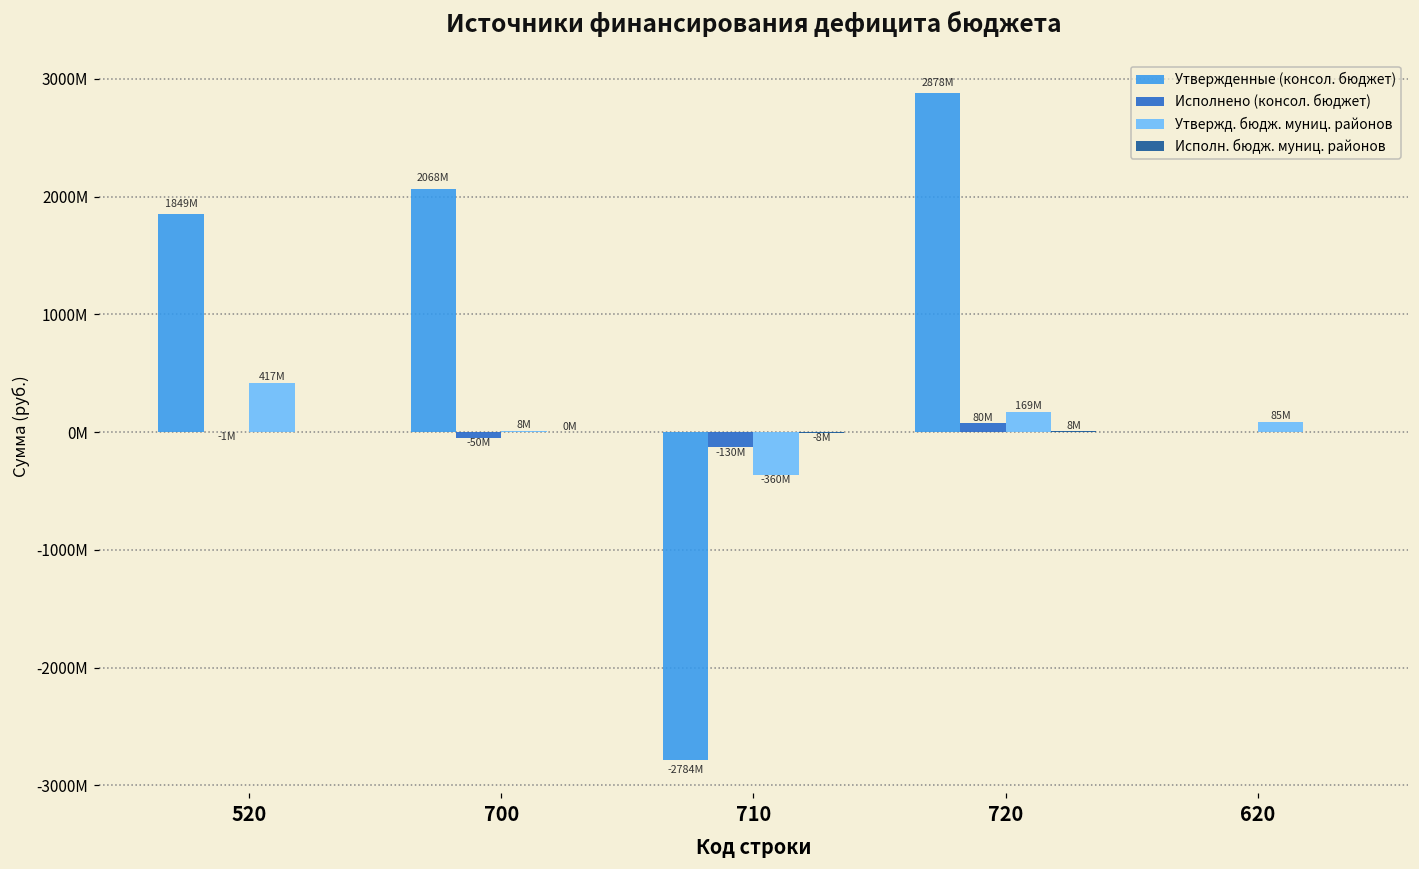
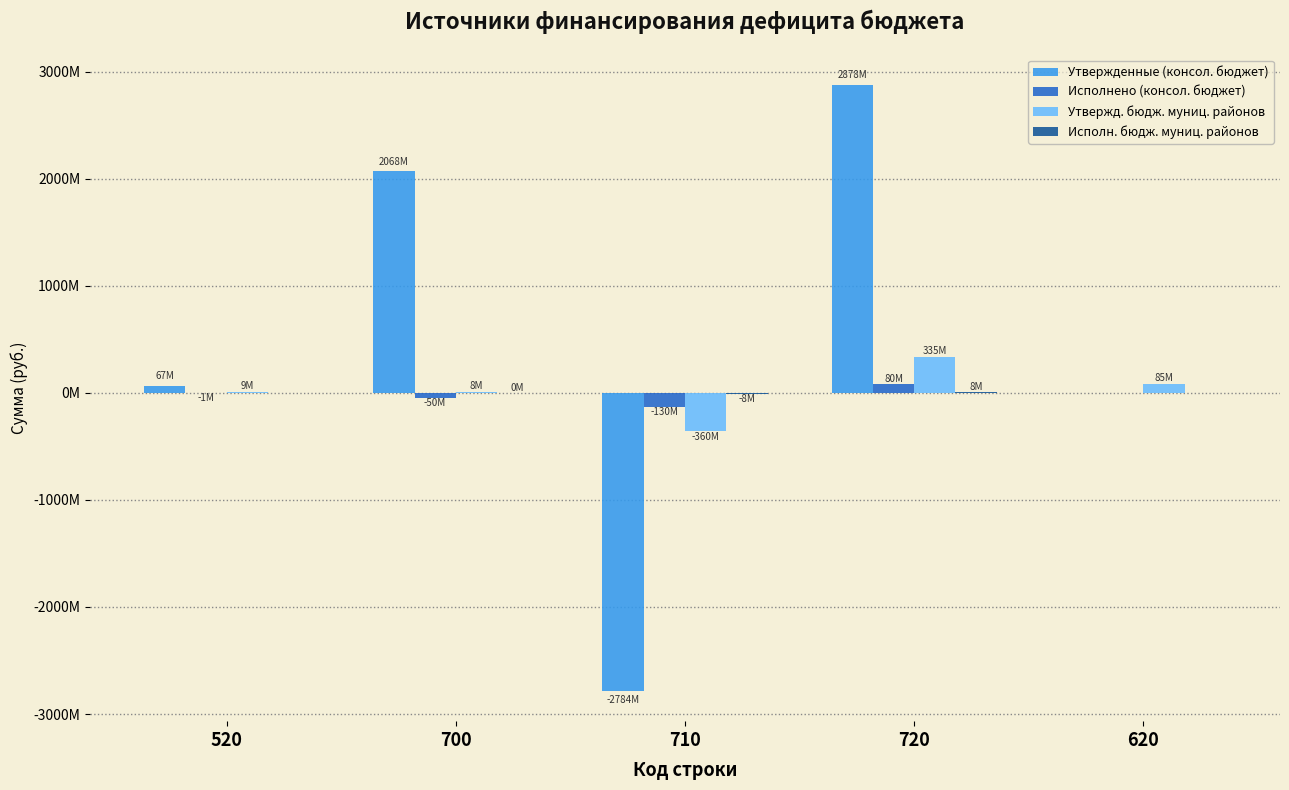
Утвержденные (консол. бюджет), 520: 1849M -> 67M
Утвержд. бюдж. муниц. районов, 520: 417M -> 9M
Утвержд. бюдж. муниц. районов, 720: 169M -> 335M
